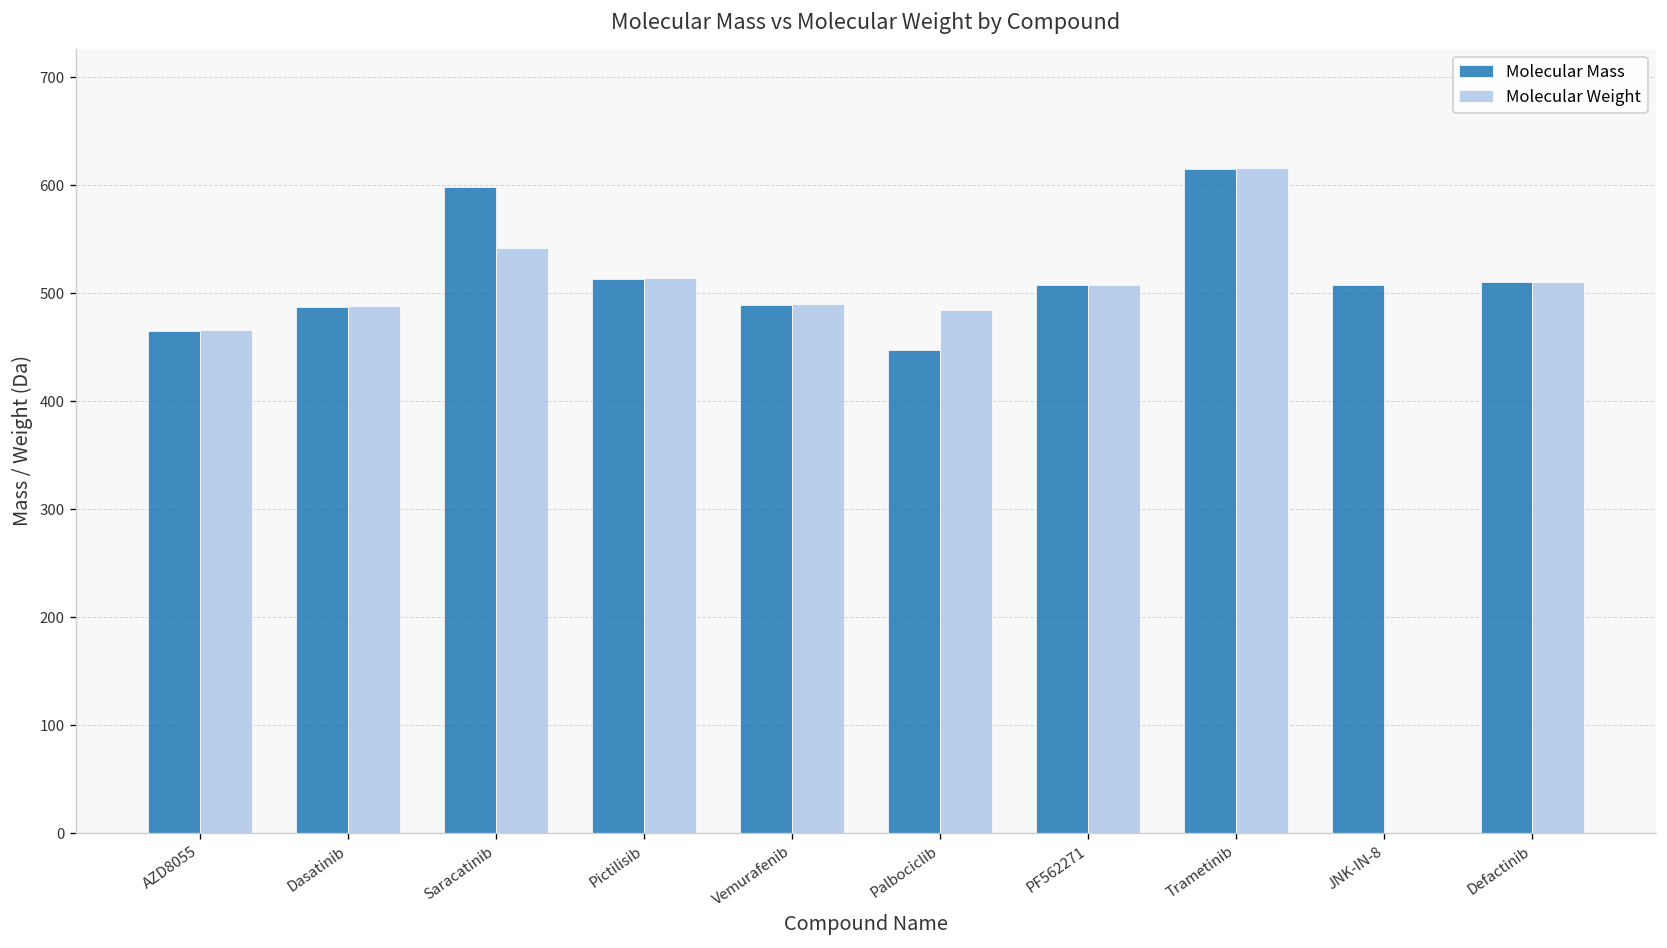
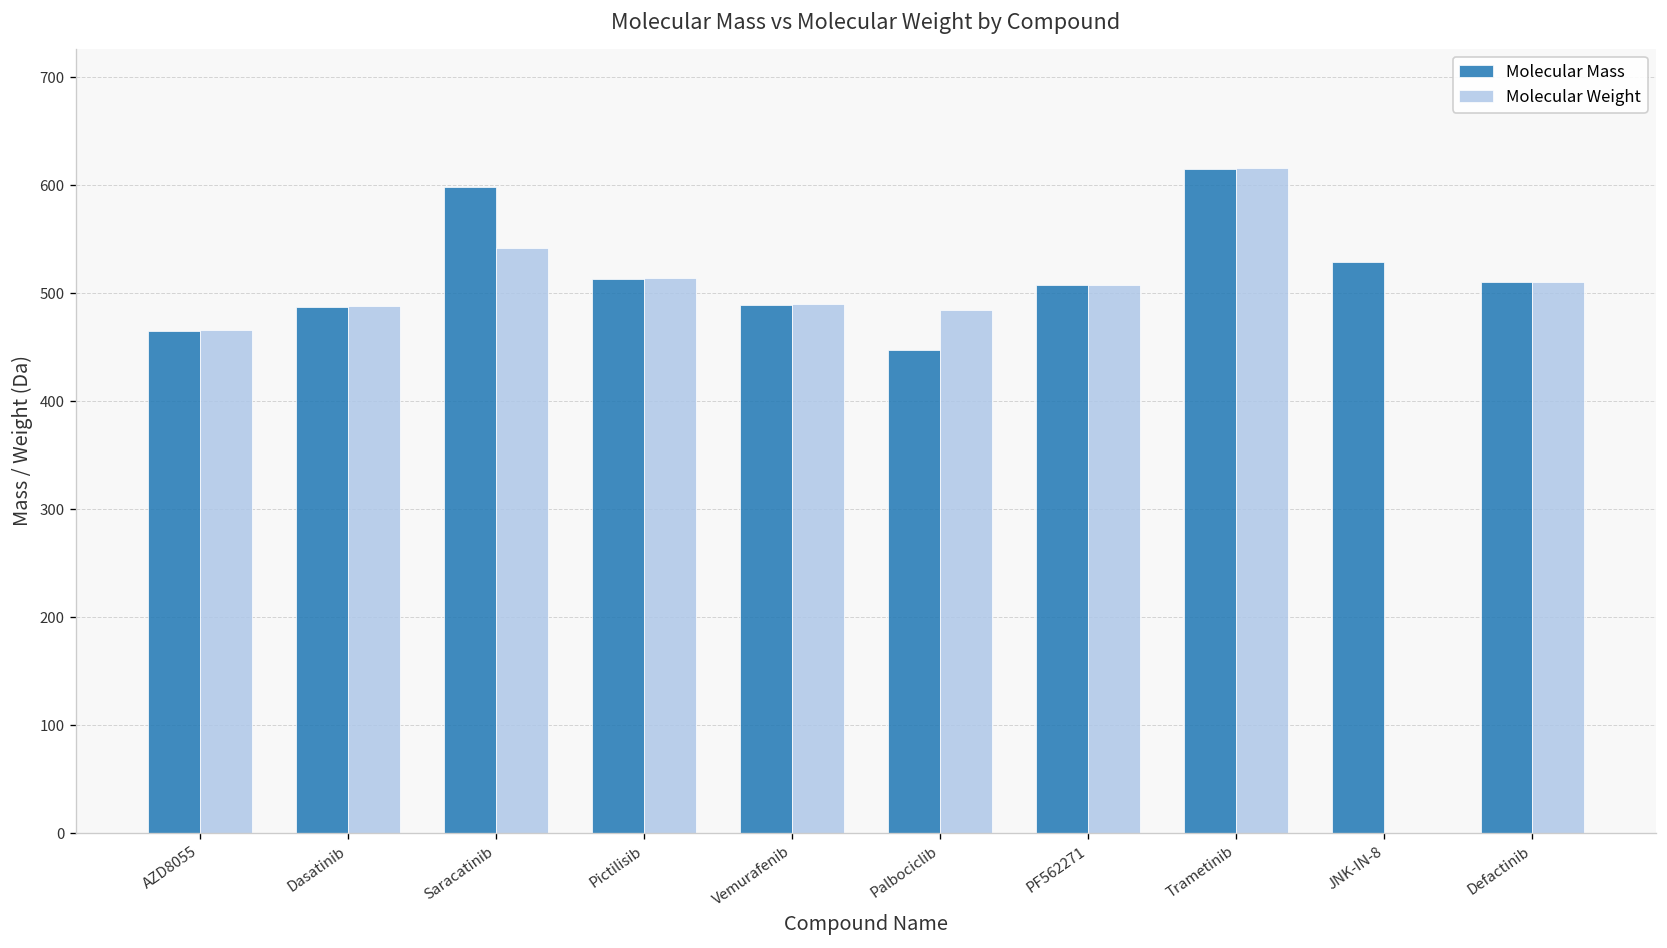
Molecular Mass, JNK-IN-8: 510 -> 530
